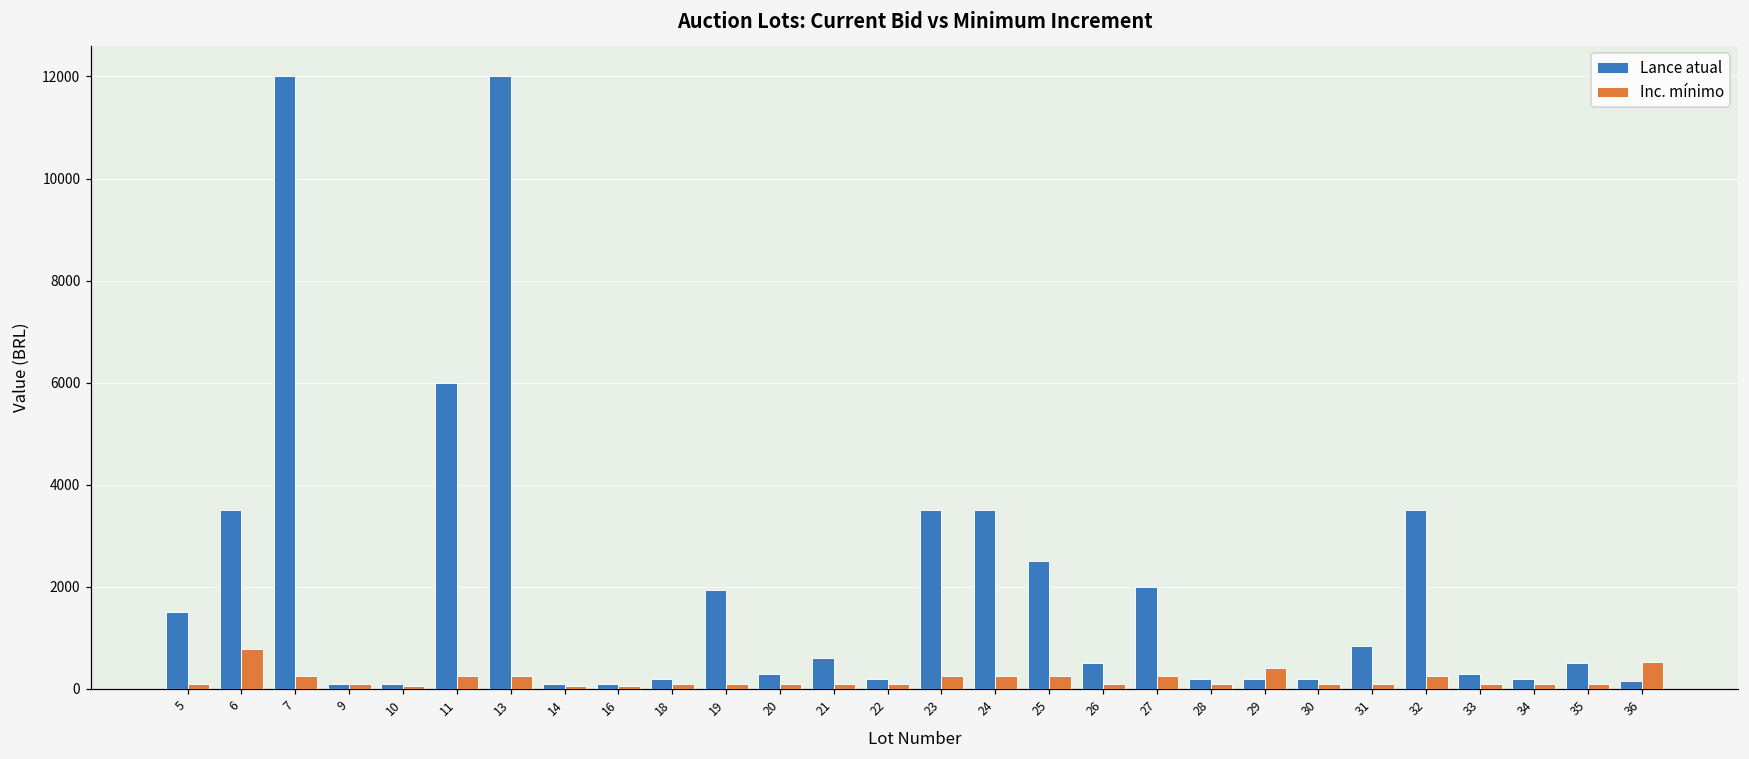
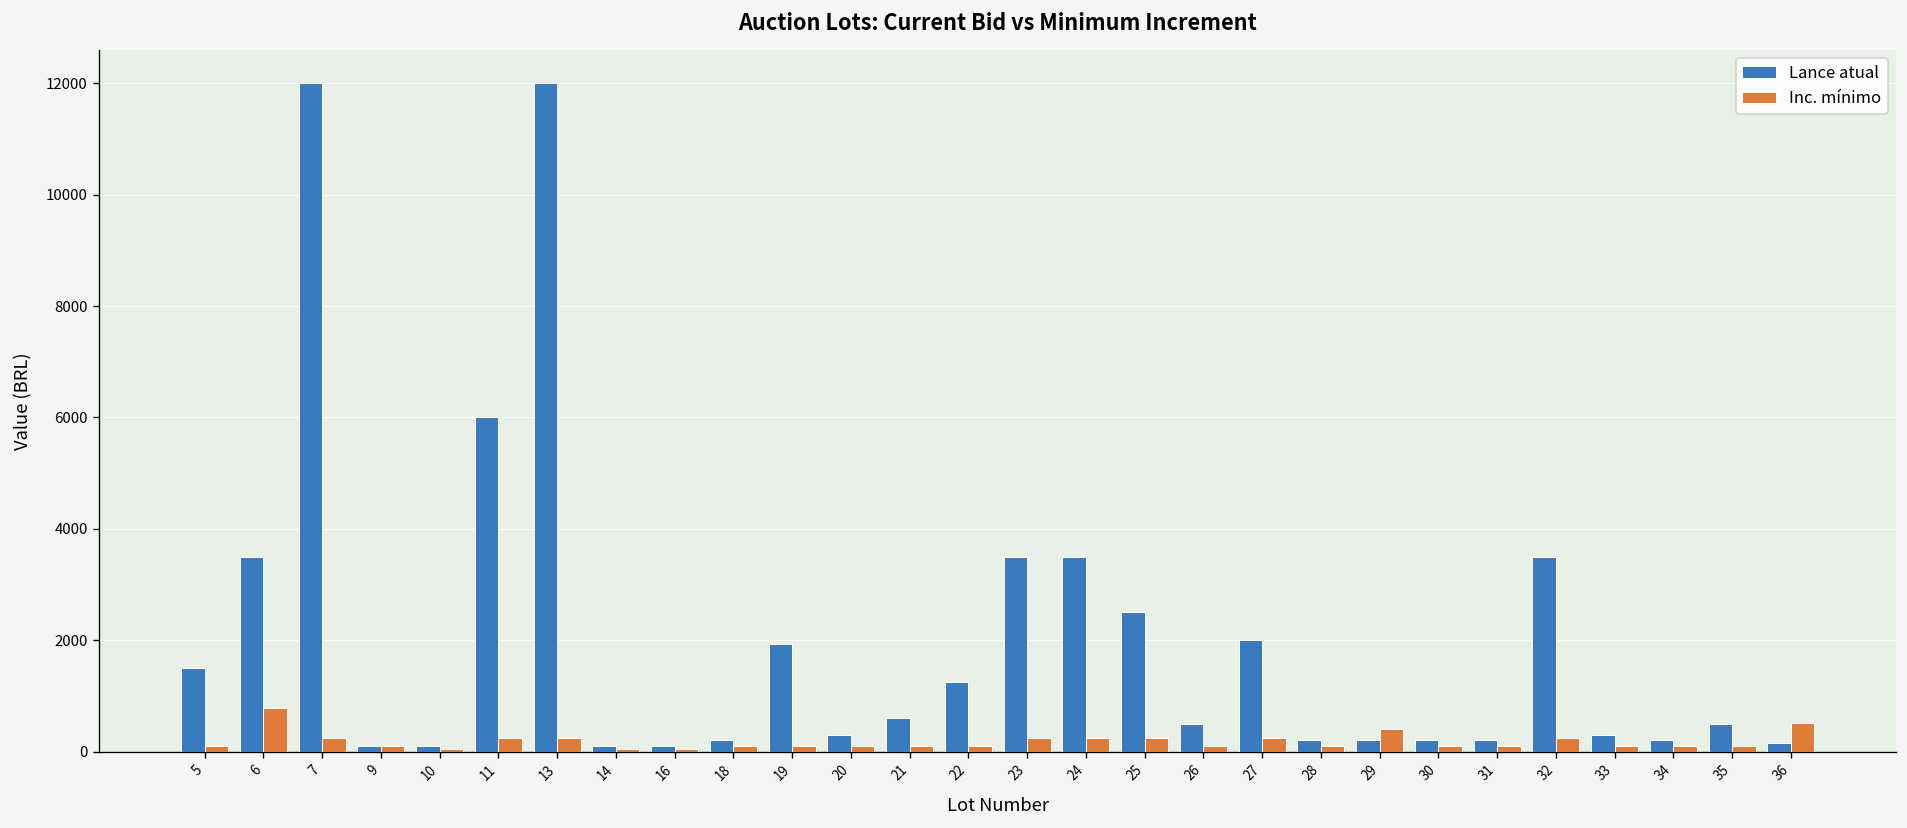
Lance atual, 22: 200 -> 1300
Lance atual, 31: 800 -> 200
